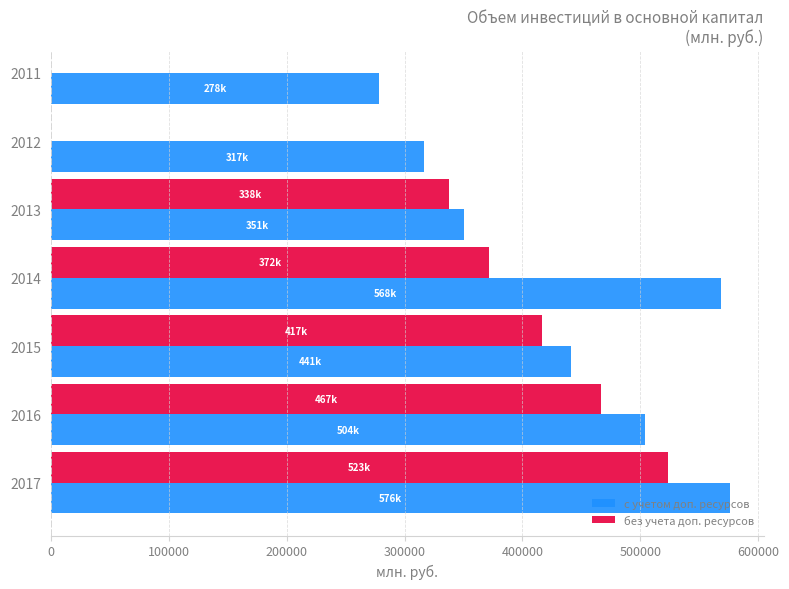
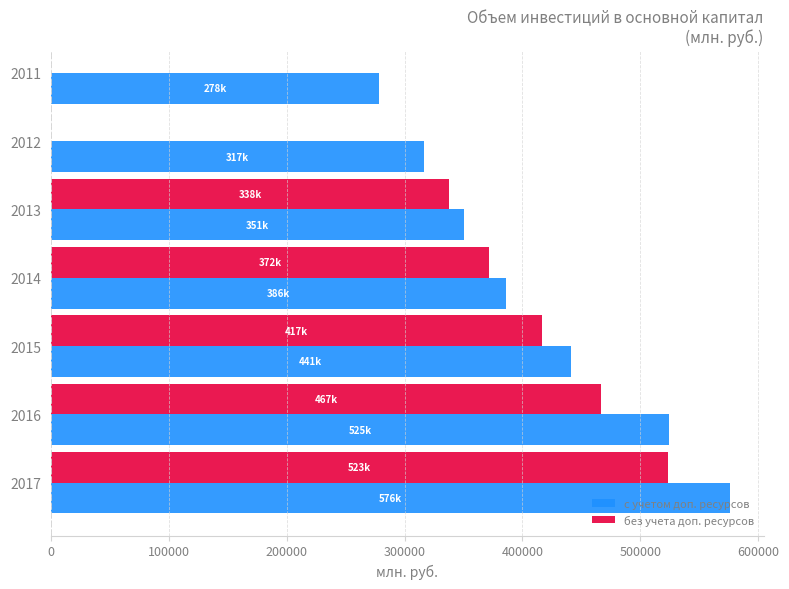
с учетом доп. ресурсов, 2014: 568k -> 386k
с учетом доп. ресурсов, 2016: 504k -> 525k
